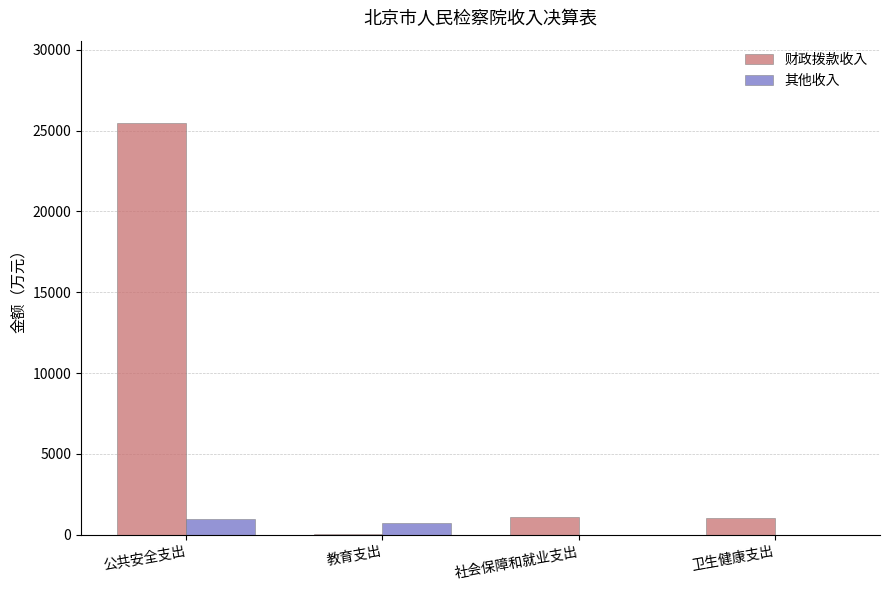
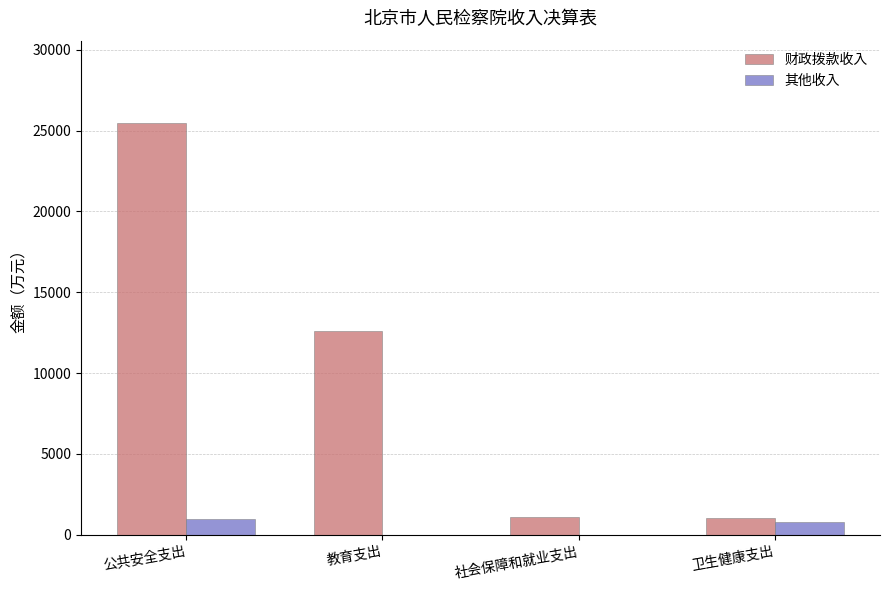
财政拨款收入, 教育支出: 0 -> 12600
其他收入, 教育支出: 700 -> 0
其他收入, 卫生健康支出: 0 -> 800
